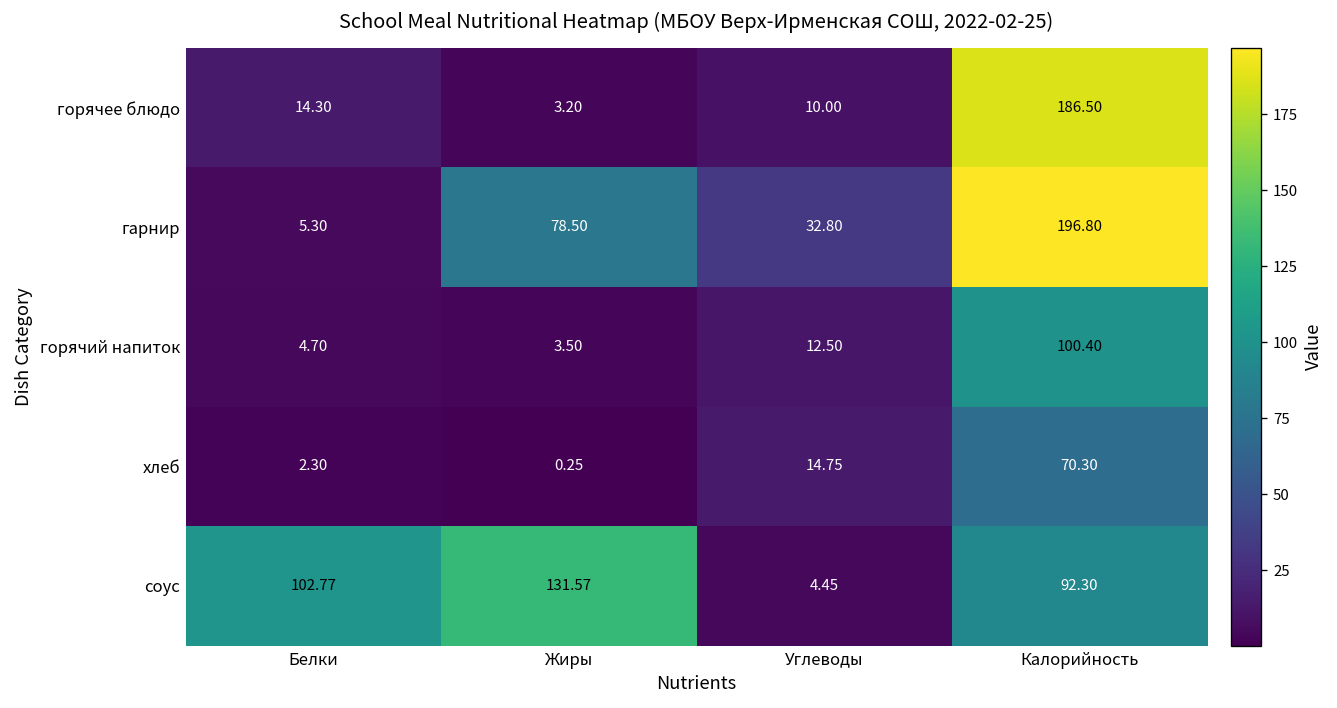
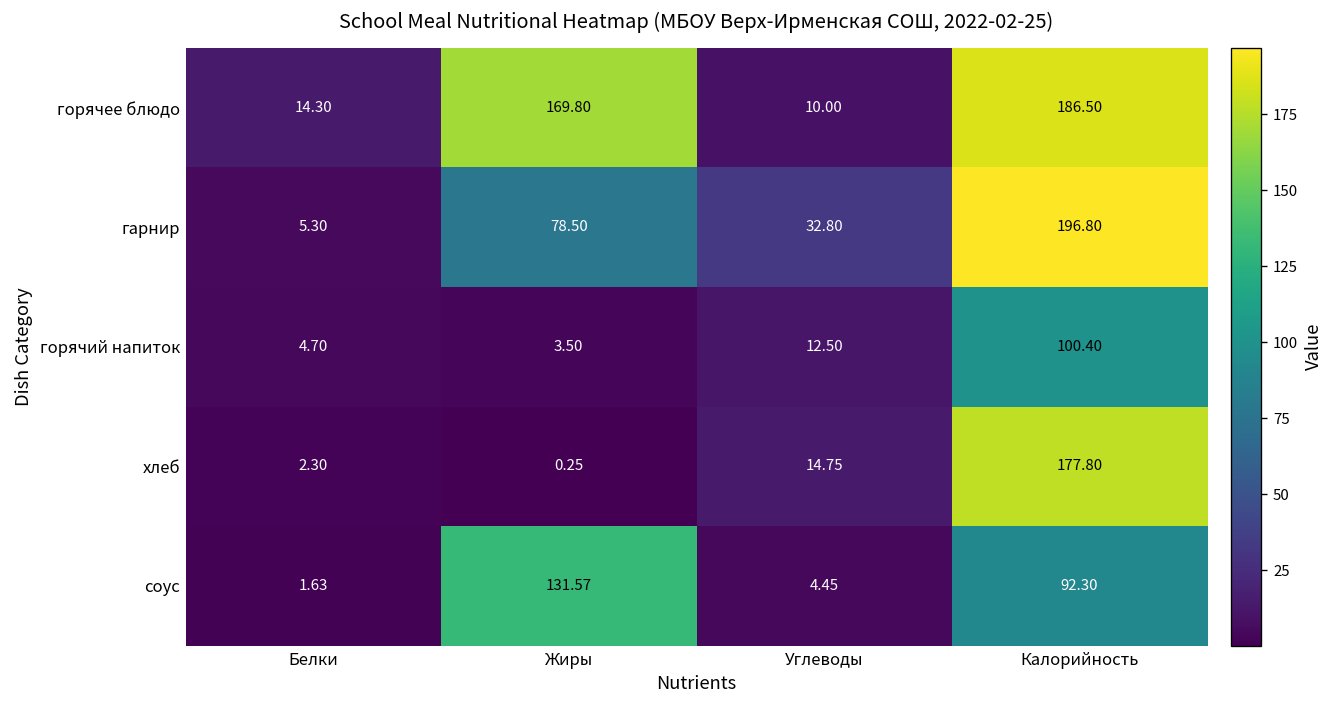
горячее блюдо, Жиры: 3.20 -> 169.80
хлеб, Калорийность: 70.30 -> 177.80
соус, Белки: 102.77 -> 1.63
